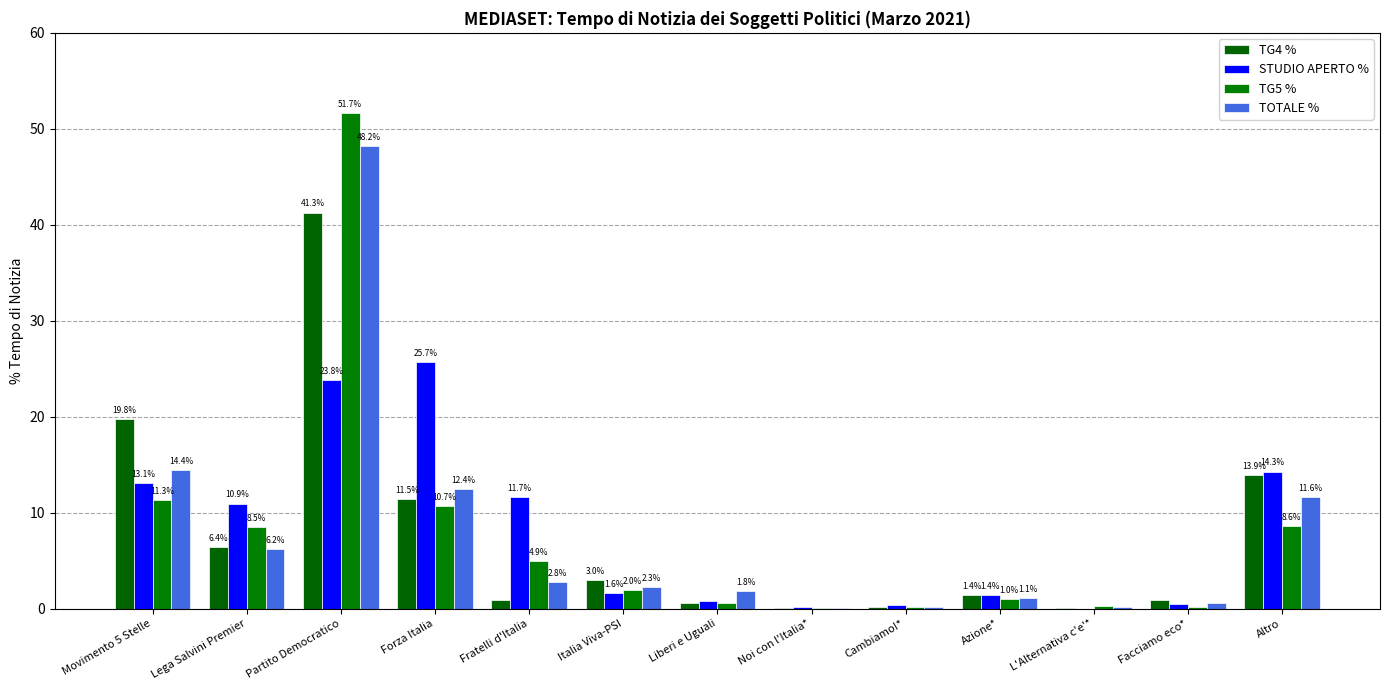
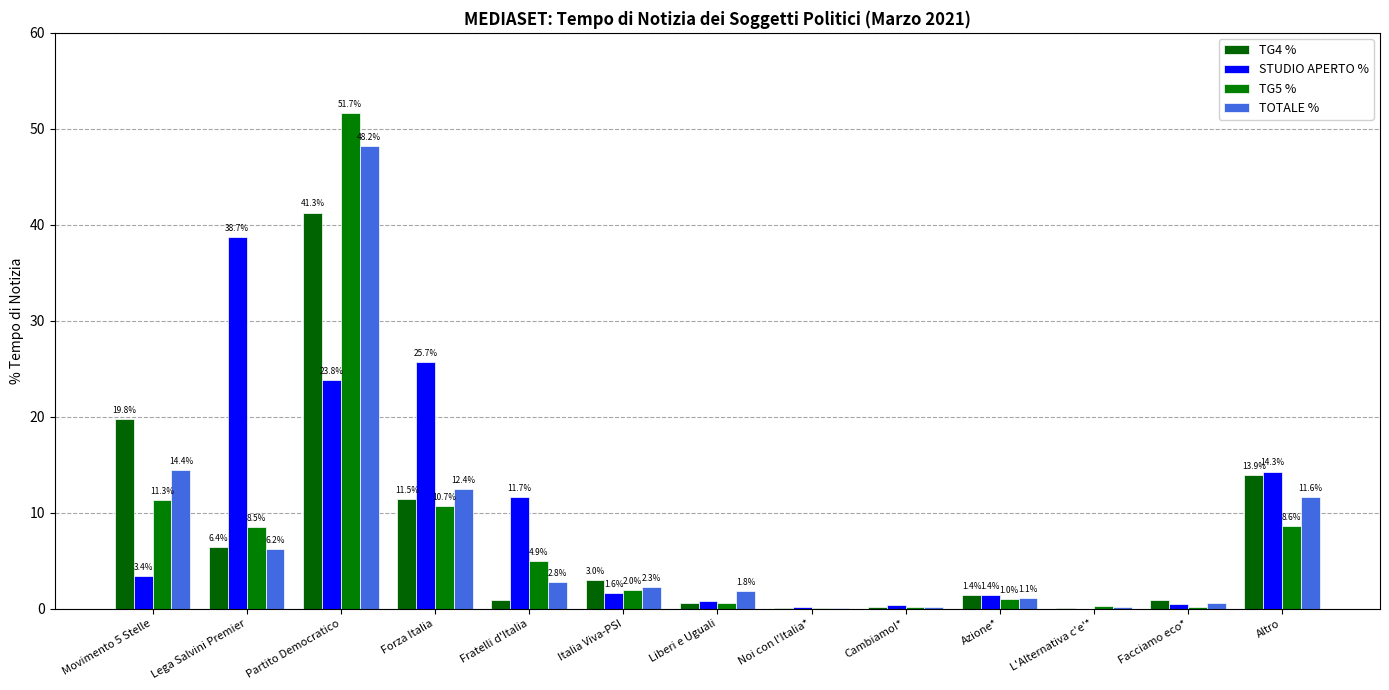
STUDIO APERTO %, Movimento 5 Stelle: 13.1% -> 3.4%
STUDIO APERTO %, Lega Salvini Premier: 10.9% -> 38.7%
